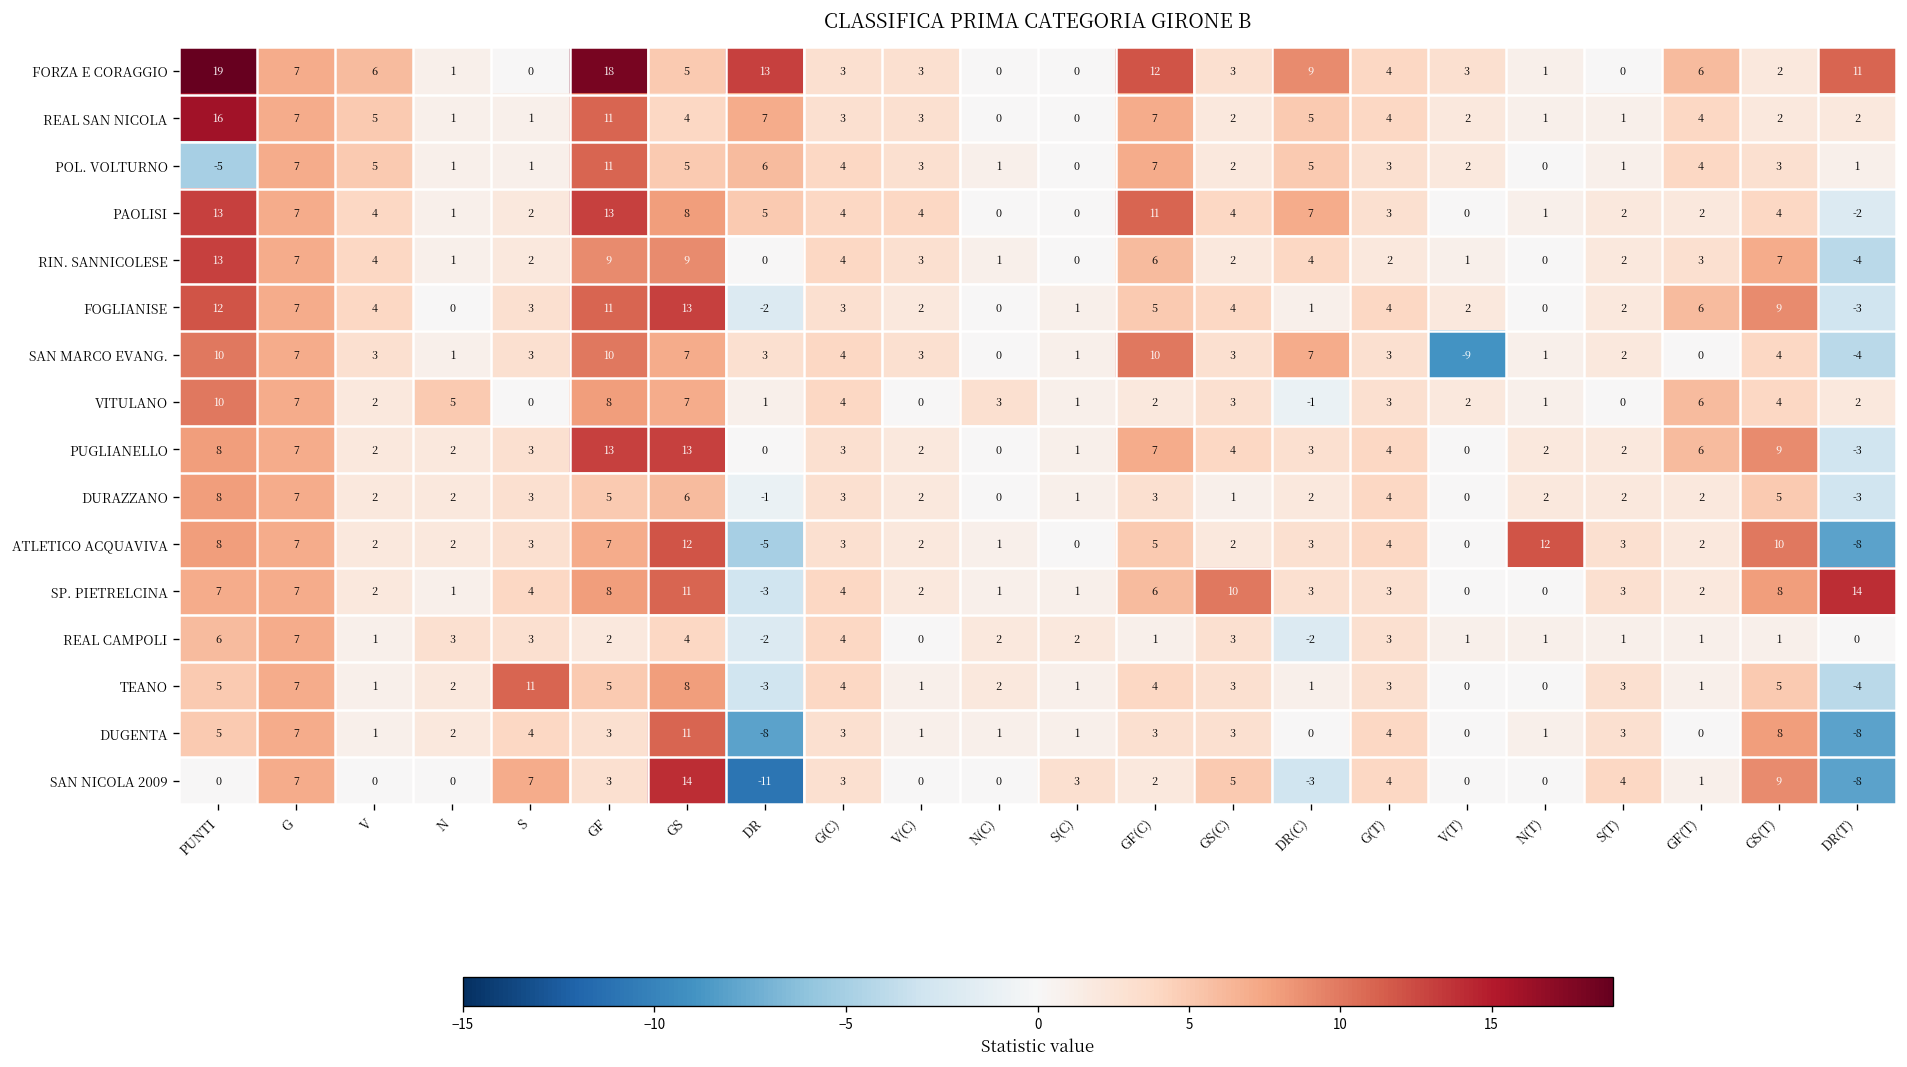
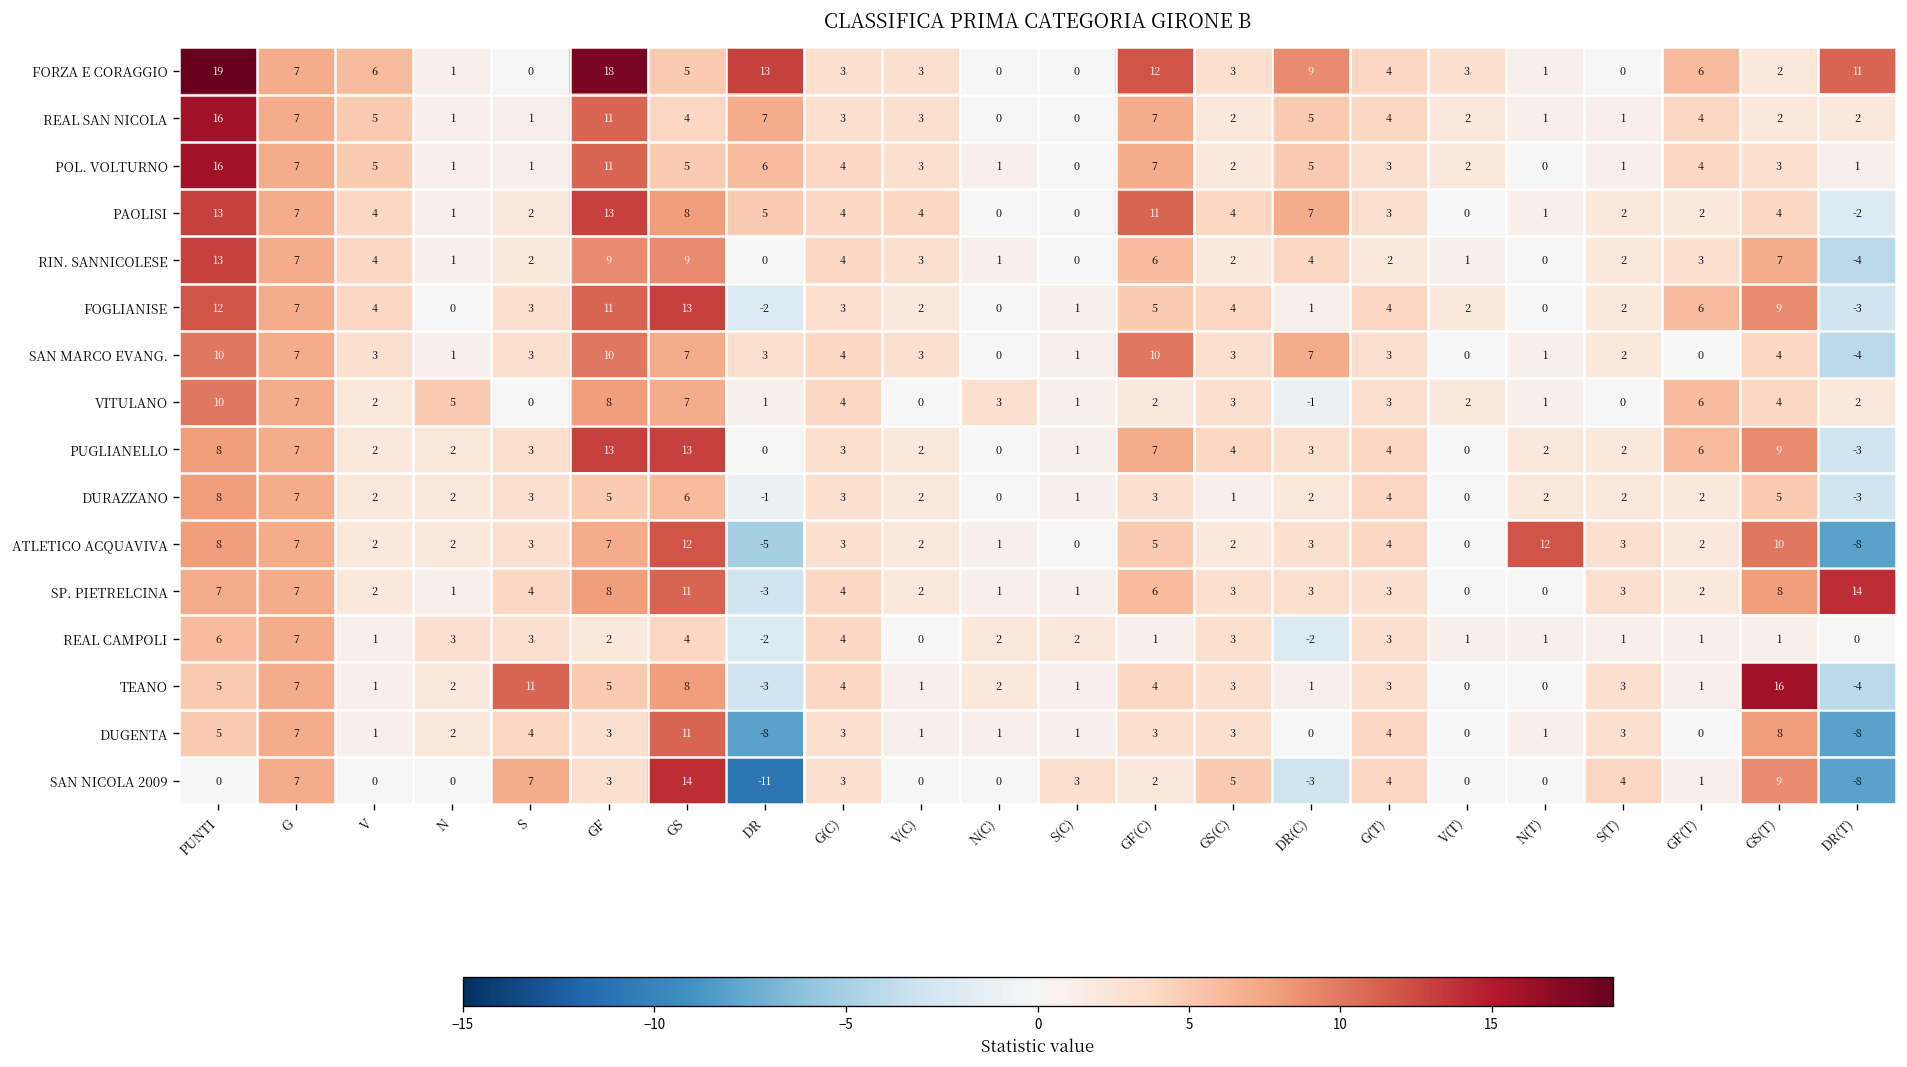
POL. VOLTURNO, PUNTI: -5 -> 16
SAN MARCO EVANG., V(T): -9 -> 0
SP. PIETRELCINA, GS(C): 10 -> 3
TEANO, GS(T): 5 -> 16
